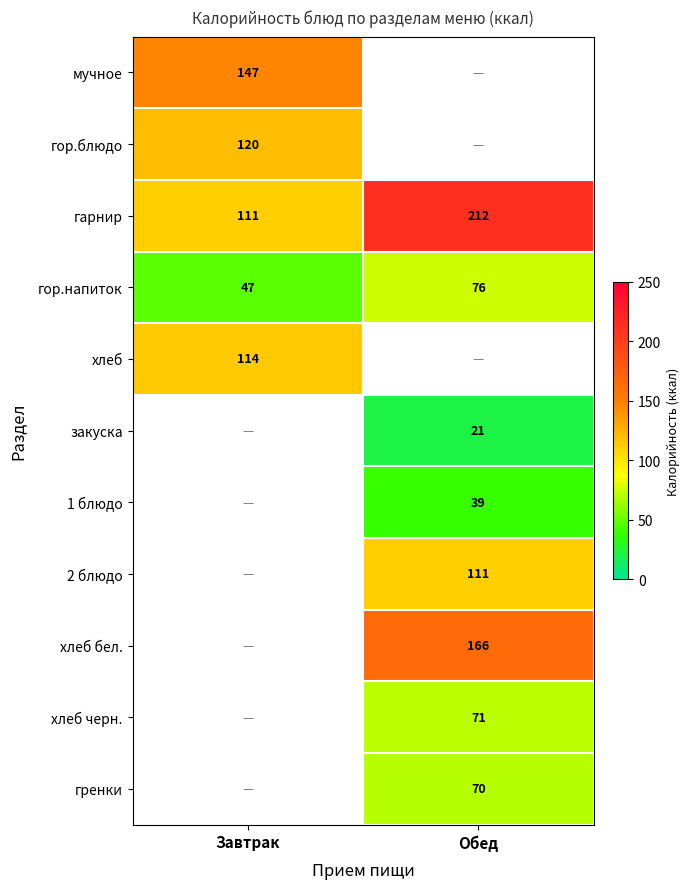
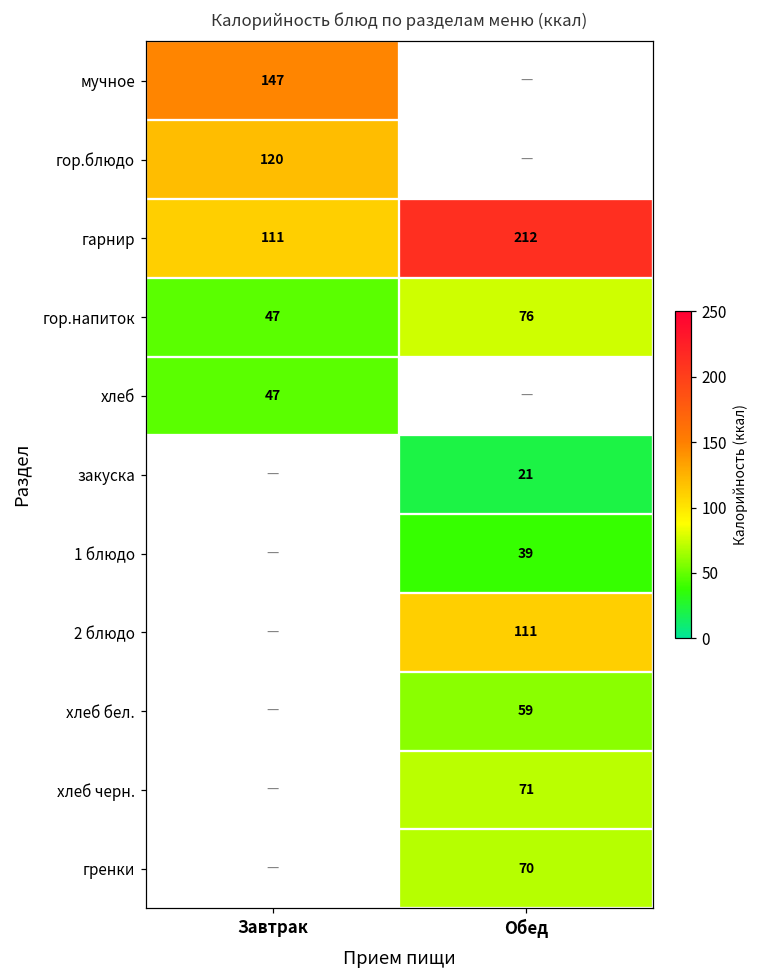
хлеб, Завтрак: 114 -> 47
хлеб бел., Обед: 166 -> 59
